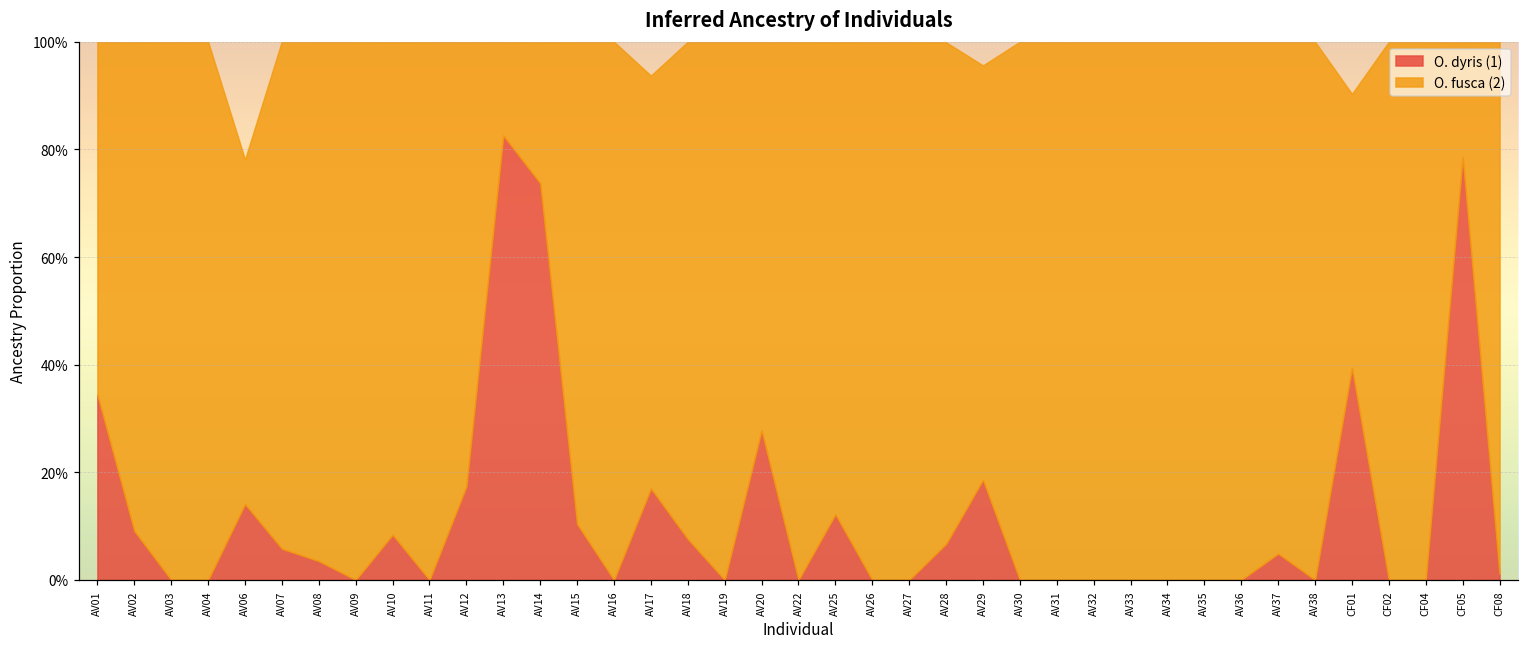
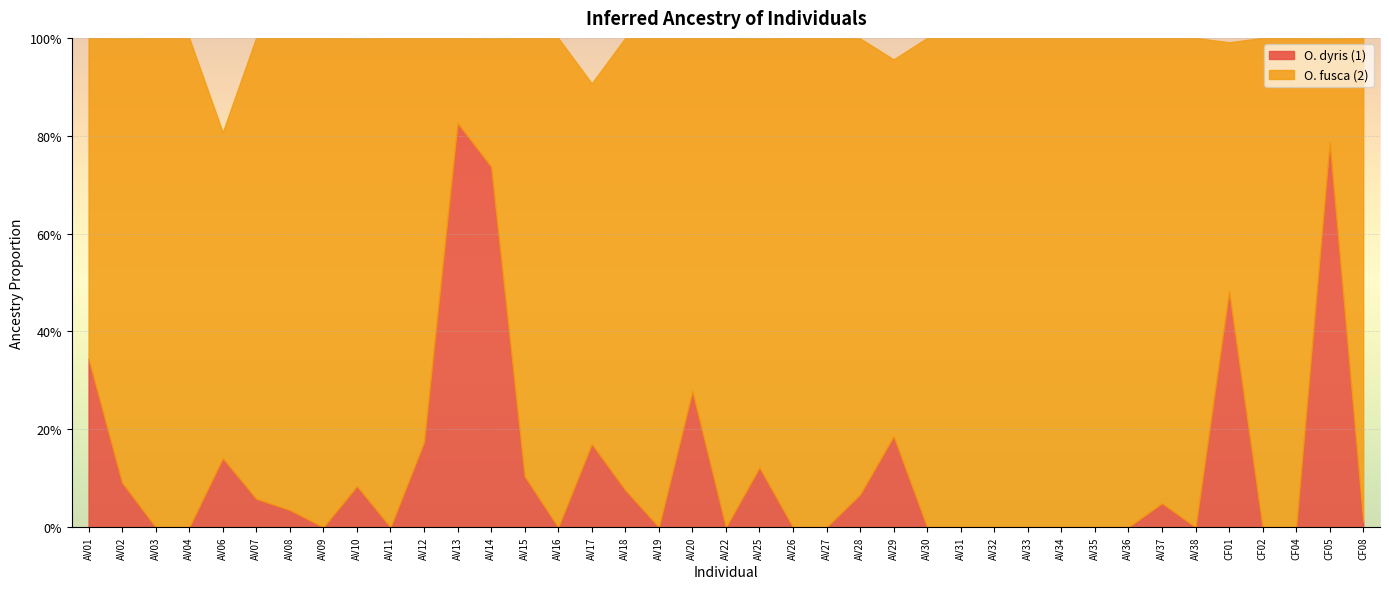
O. fusca (2), AV06: 64% -> 67%
O. fusca (2), AV17: 77% -> 74%
O. dyris (1), CF01: 39% -> 48%
